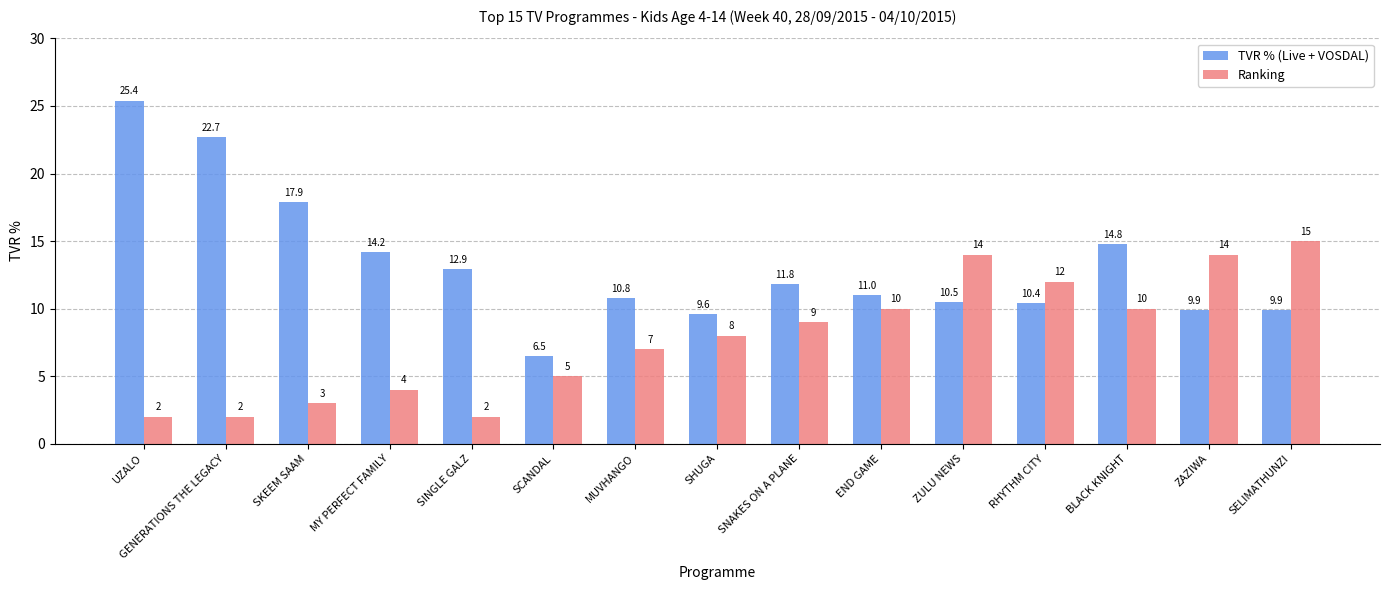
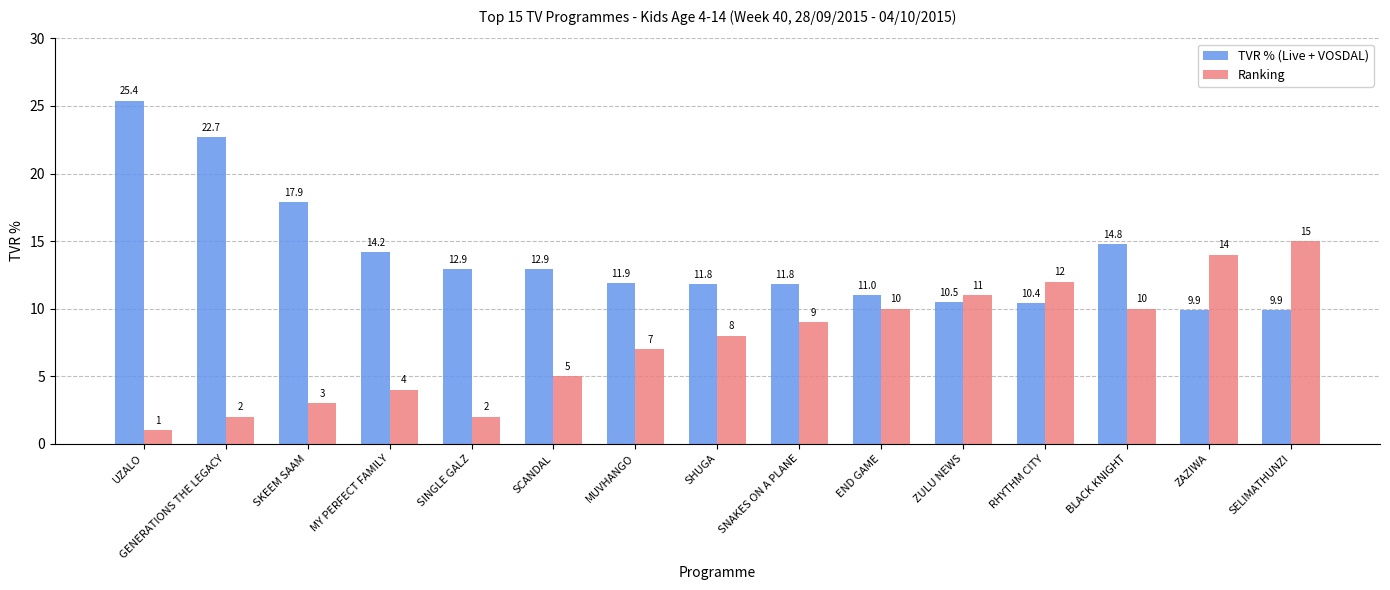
Ranking, UZALO: 2 -> 1
TVR % (Live + VOSDAL), SCANDAL: 6.5 -> 12.9
TVR % (Live + VOSDAL), MUVHANGO: 10.8 -> 11.9
TVR % (Live + VOSDAL), SHUGA: 9.6 -> 11.8
Ranking, ZULU NEWS: 14 -> 11
